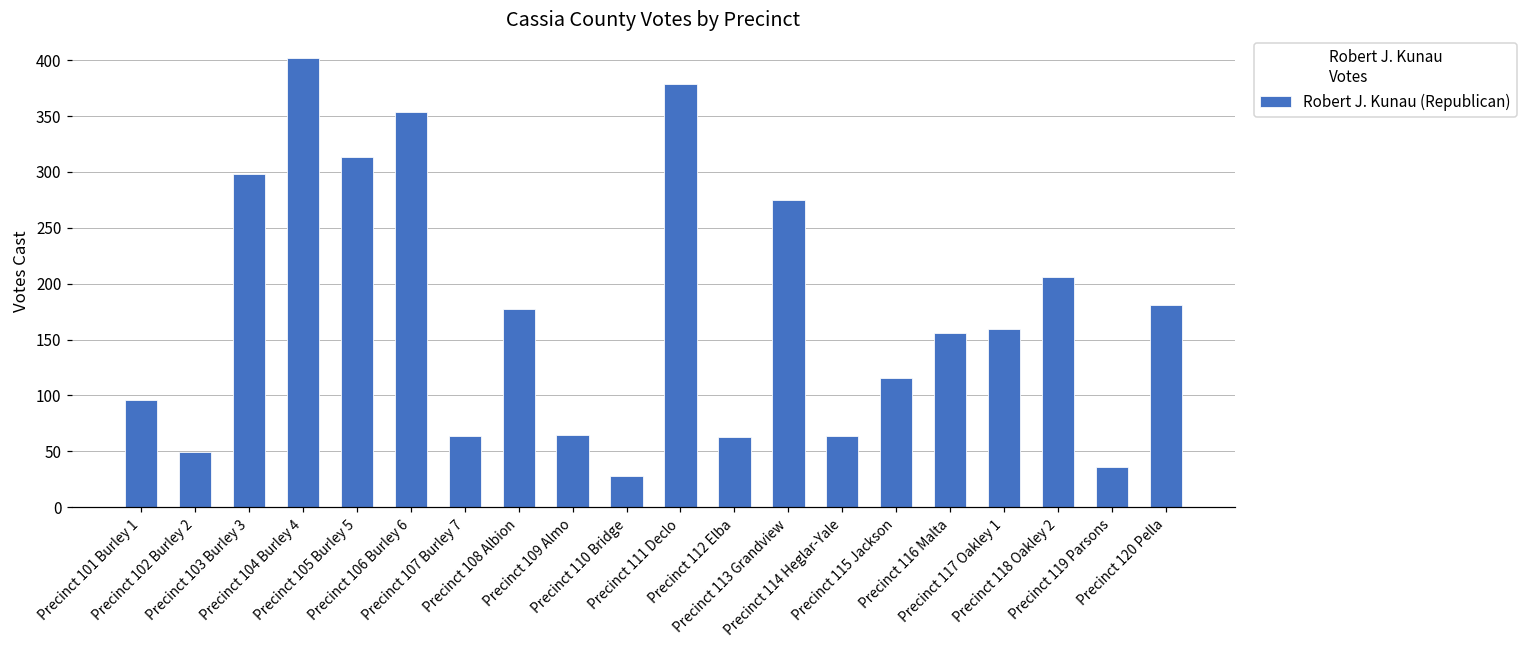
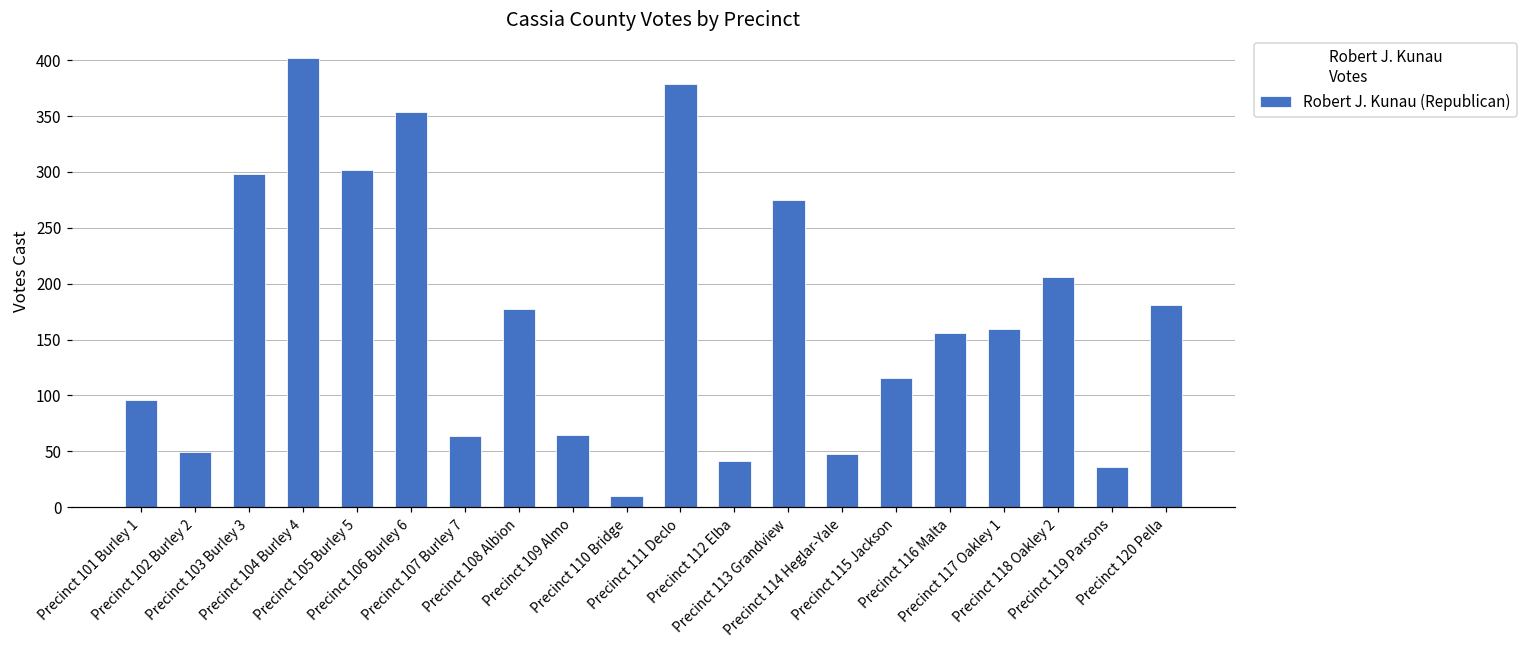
Precinct 105 Burley 5: 313 -> 302
Precinct 110 Bridge: 28 -> 10
Precinct 112 Elba: 63 -> 41
Precinct 114 Heglar-Yale: 64 -> 48
